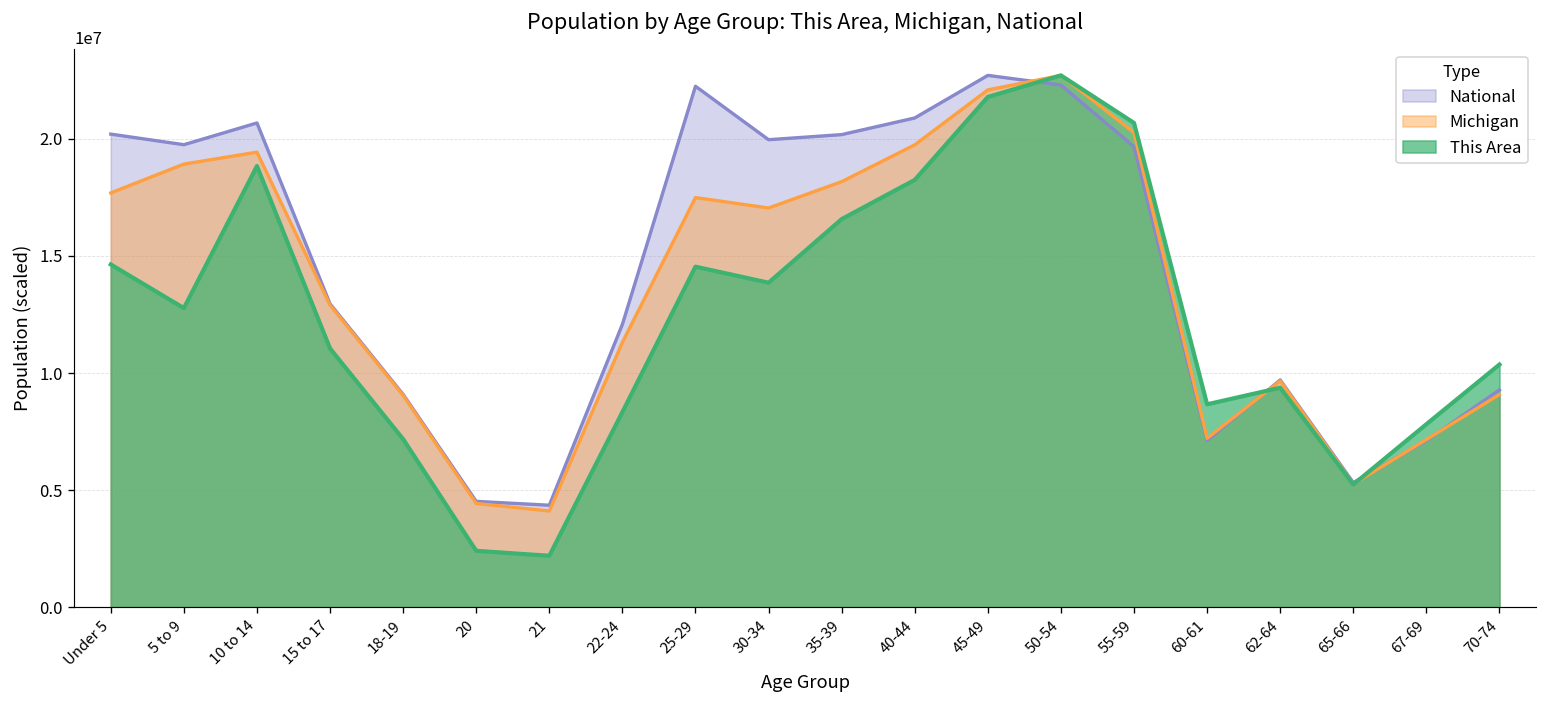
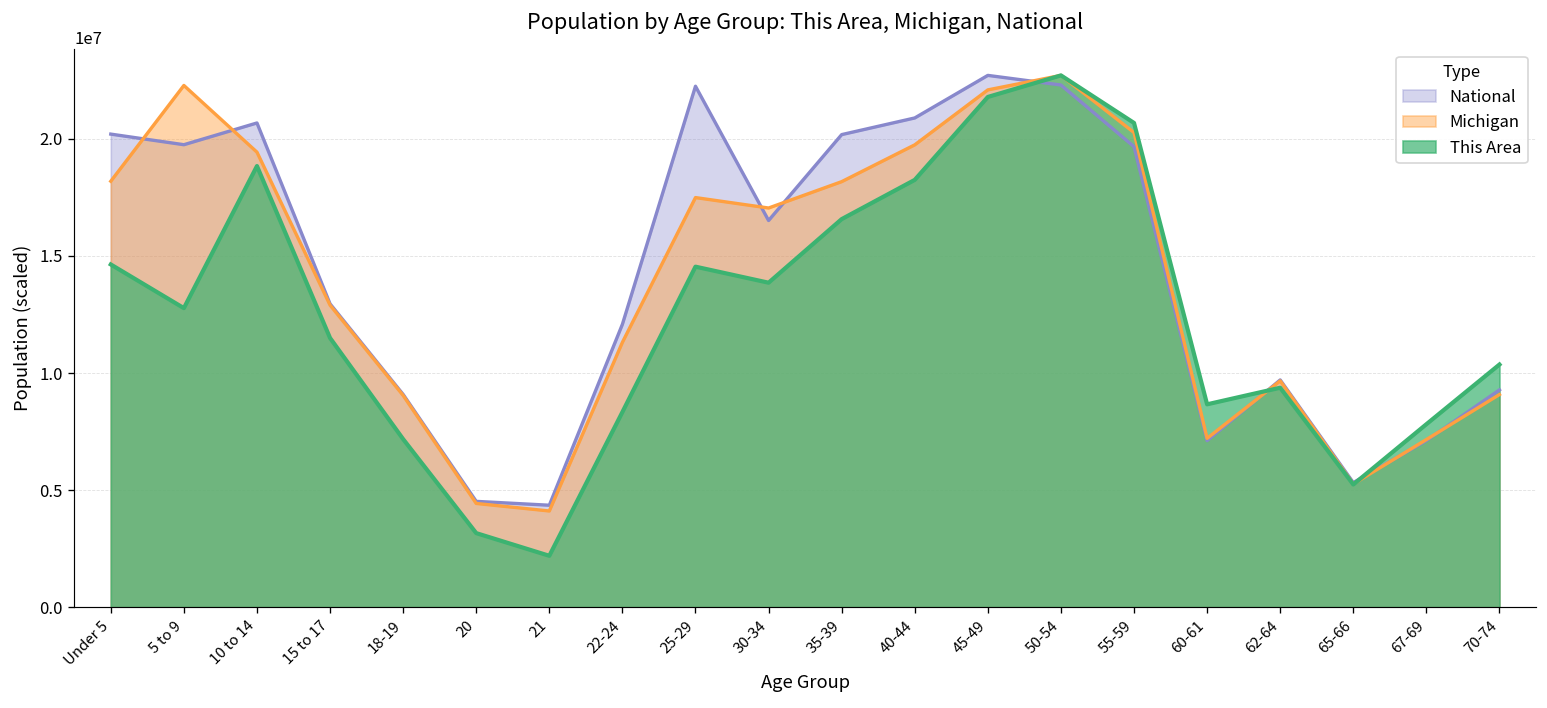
Michigan, Under 5: 17700000 -> 18200000
Michigan, 5 to 9: 18900000 -> 22300000
This Area, 15 to 17: 11000000 -> 11500000
This Area, 20: 2400000 -> 3200000
National, 30-34: 20000000 -> 16500000
